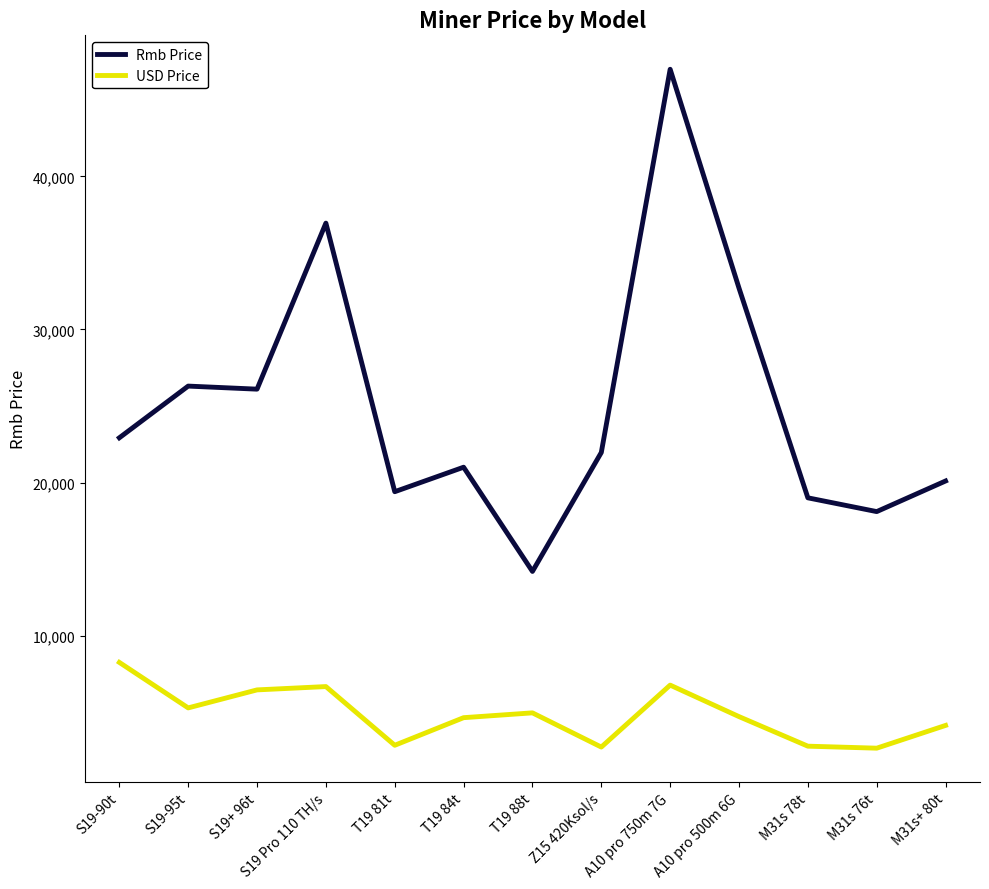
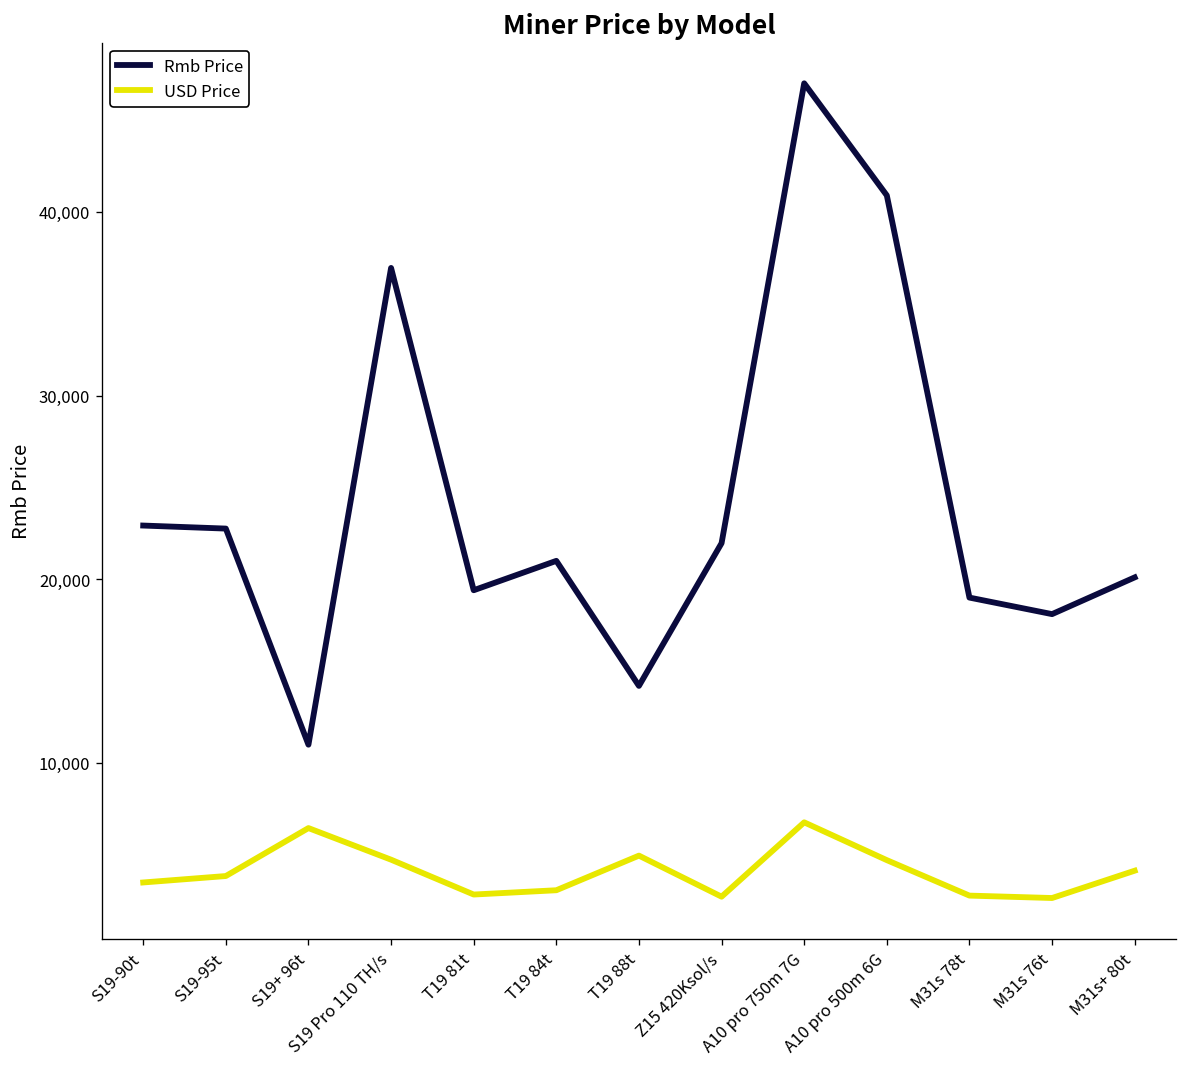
USD Price, S19-90t: 8,200 -> 3,500
Rmb Price, S19-95t: 26,300 -> 22,800
USD Price, S19-95t: 5,300 -> 3,800
Rmb Price, S19+ 96t: 26,100 -> 11,000
USD Price, S19 Pro 110 TH/s: 6,700 -> 4,700
USD Price, T19 84t: 4,600 -> 3,100
Rmb Price, A10 pro 500m 6G: 32,700 -> 40,900
